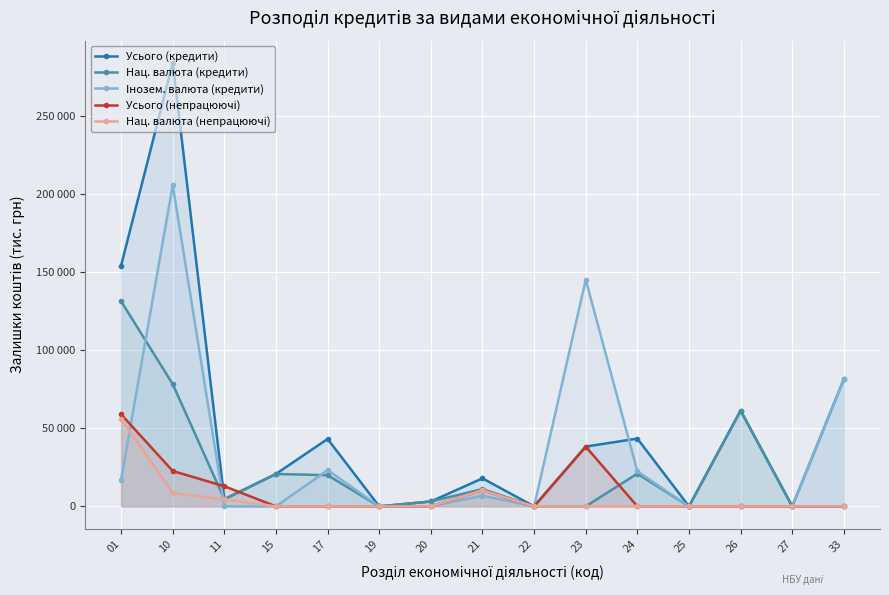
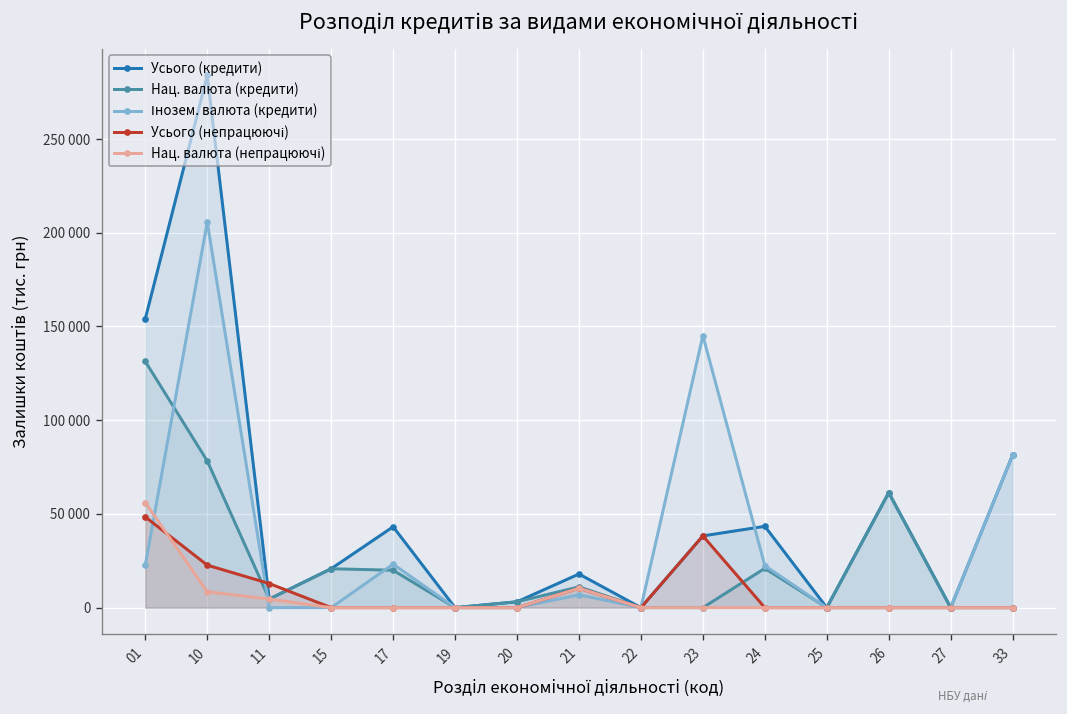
Інозем. валюта (кредити), 01: 17000 -> 23000
Усього (непрацюючі), 01: 59000 -> 48000
